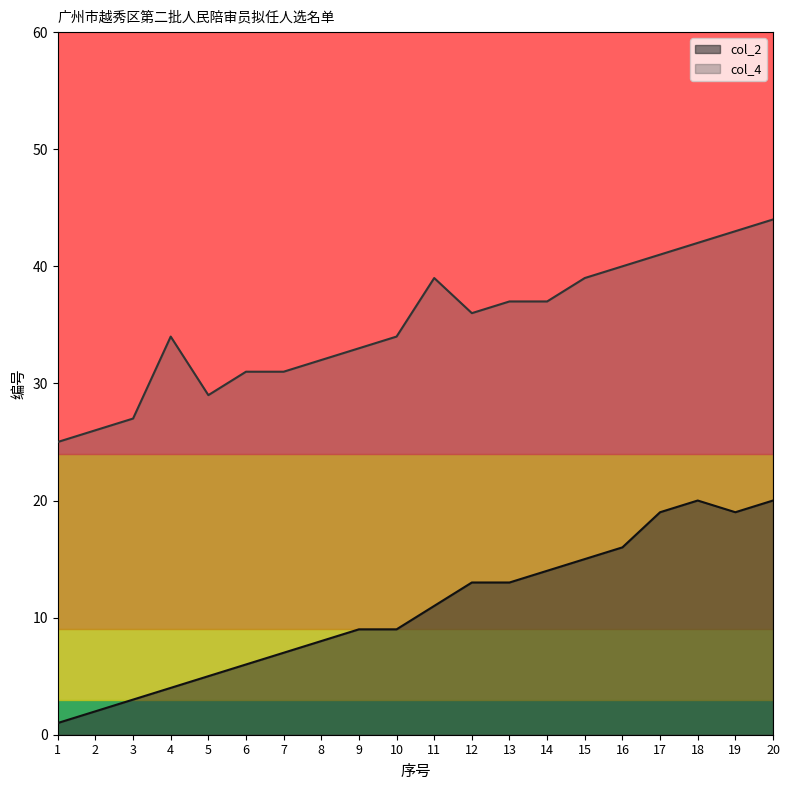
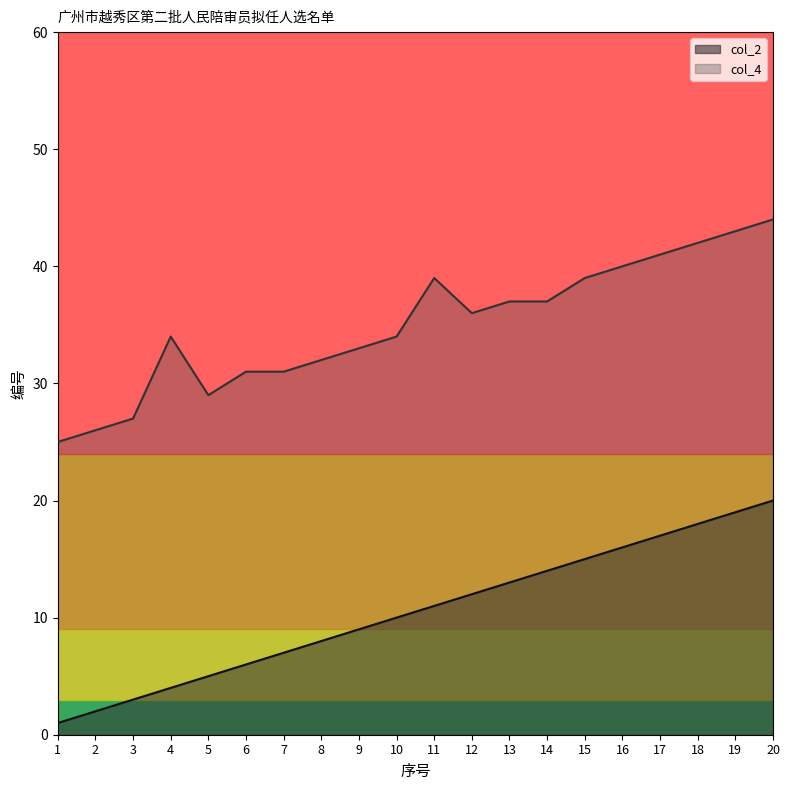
col_2, 10: 9 -> 10
col_2, 12: 13 -> 12
col_2, 17: 19 -> 17
col_2, 18: 20 -> 18
